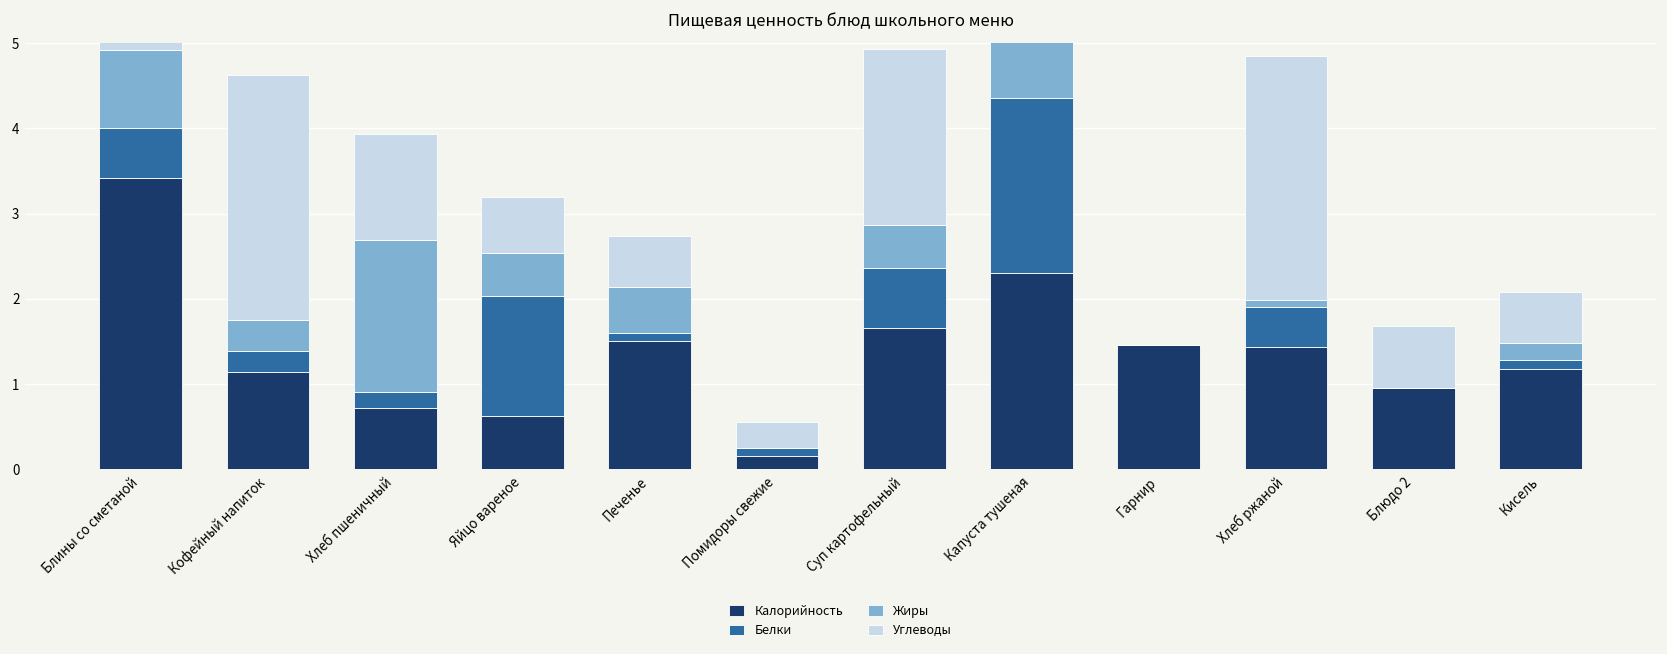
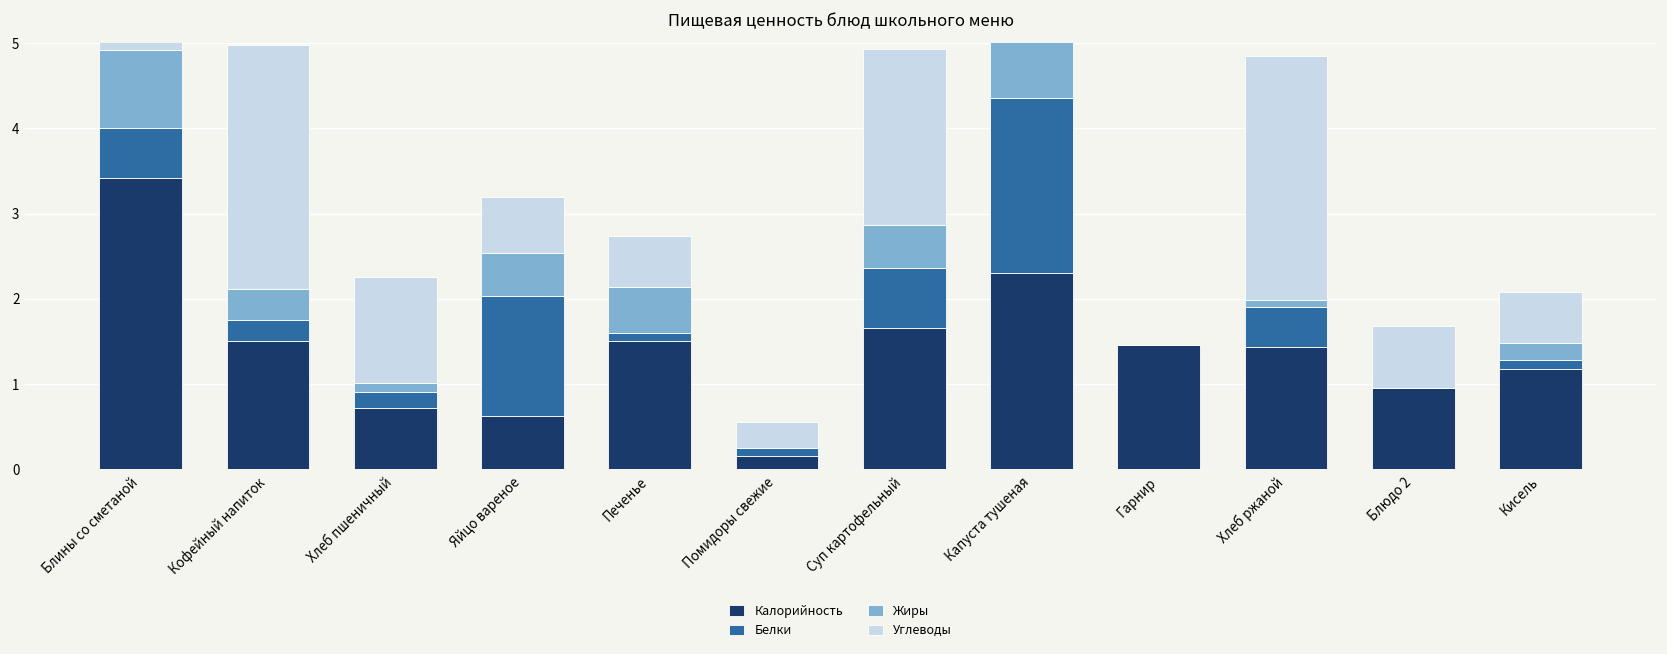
Калорийность, Кофейный напиток: 1.1 -> 1.5
Жиры, Хлеб пшеничный: 1.8 -> 0.1
